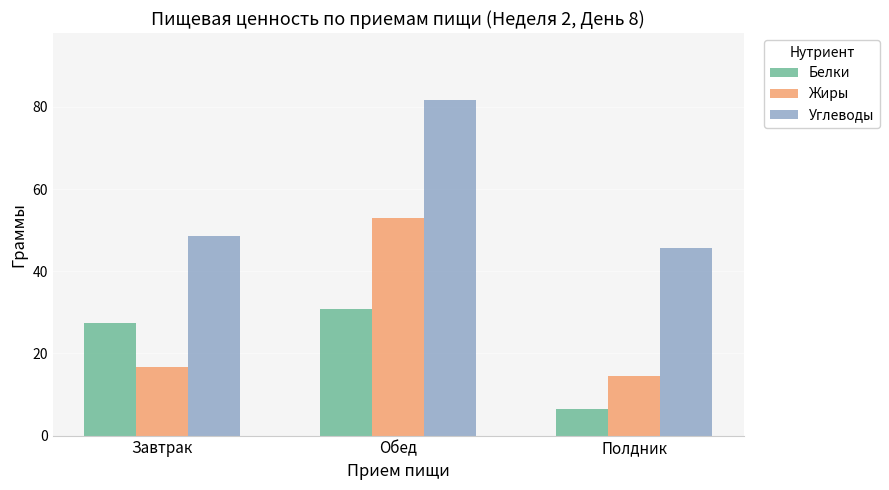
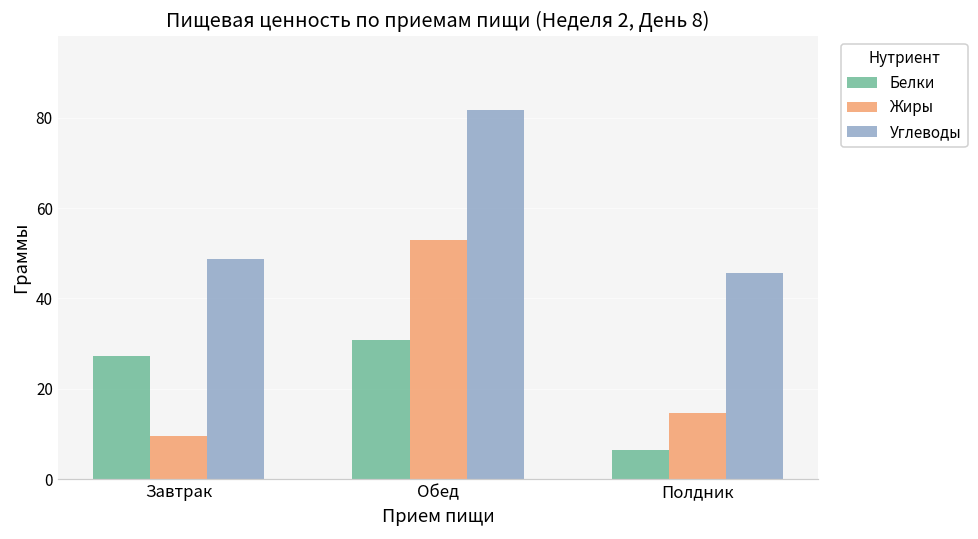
Жиры, Завтрак: 17 -> 10
